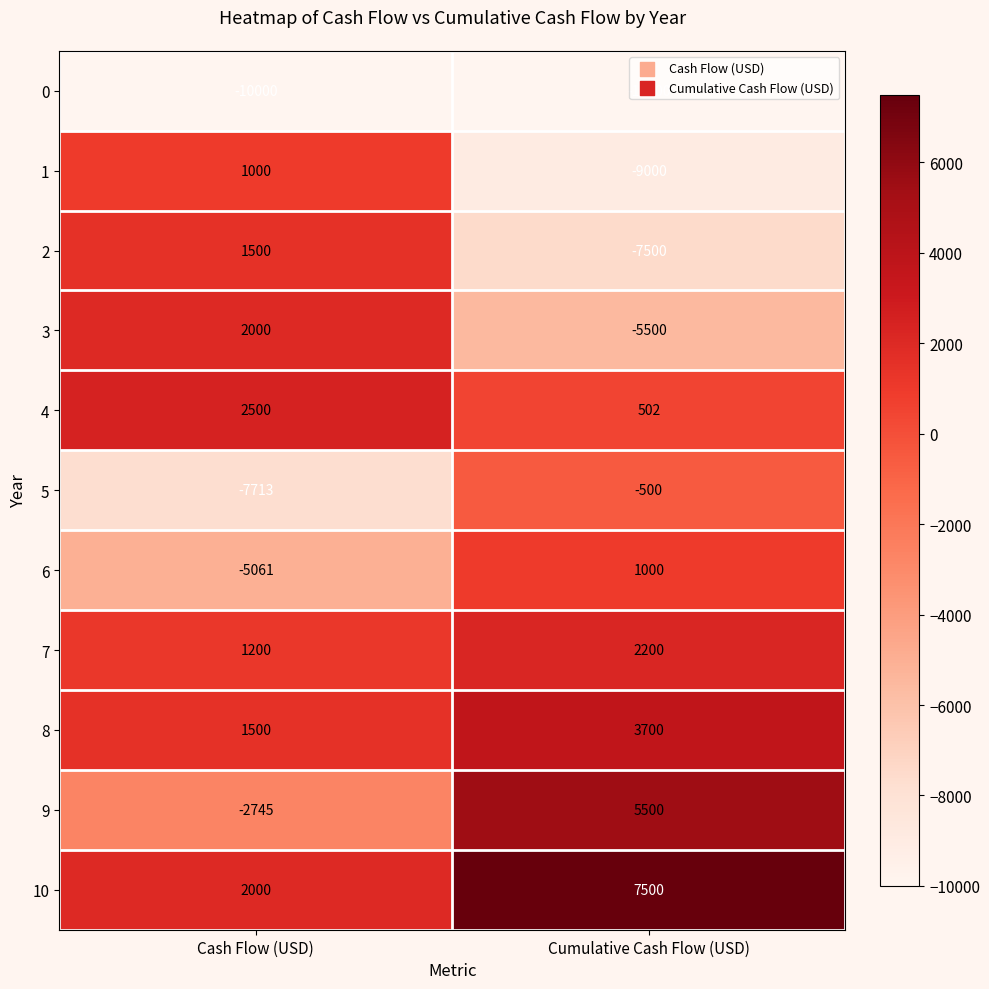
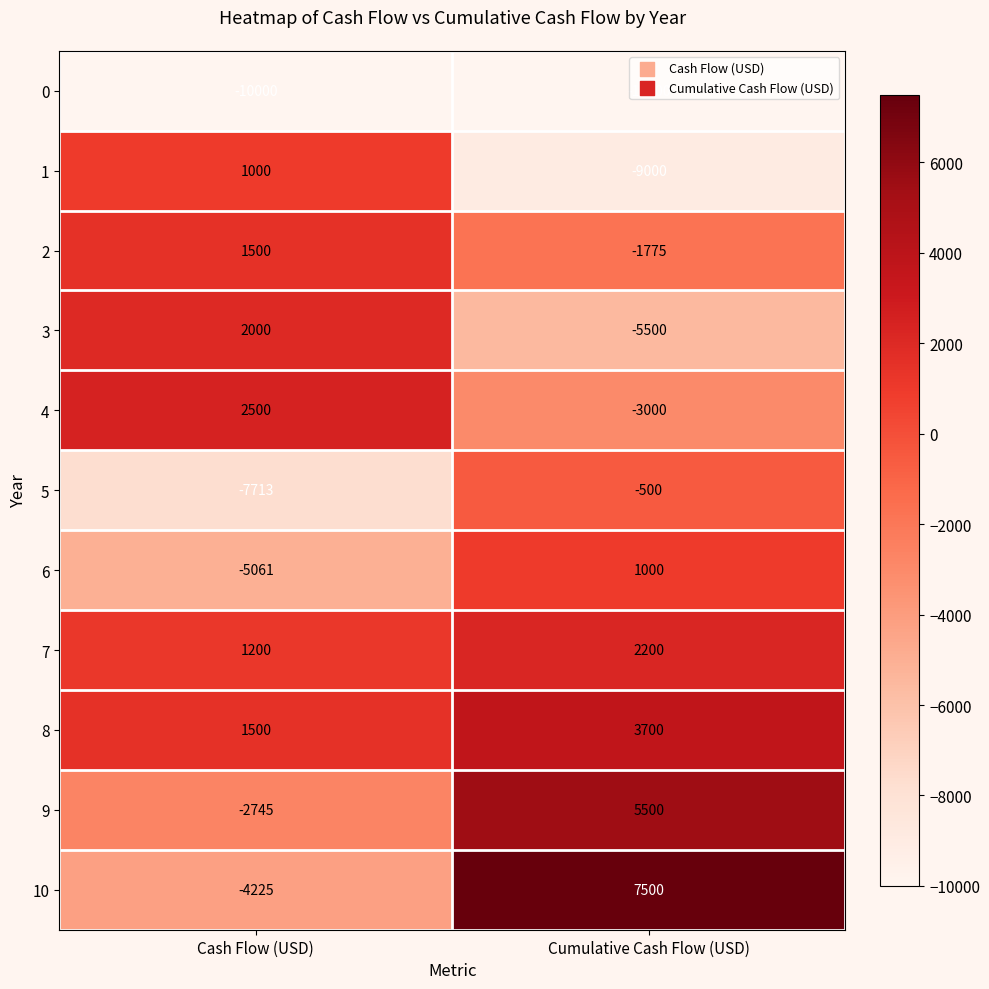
2, Cumulative Cash Flow (USD): -7500 -> -1775
4, Cumulative Cash Flow (USD): 502 -> -3000
10, Cash Flow (USD): 2000 -> -4225
